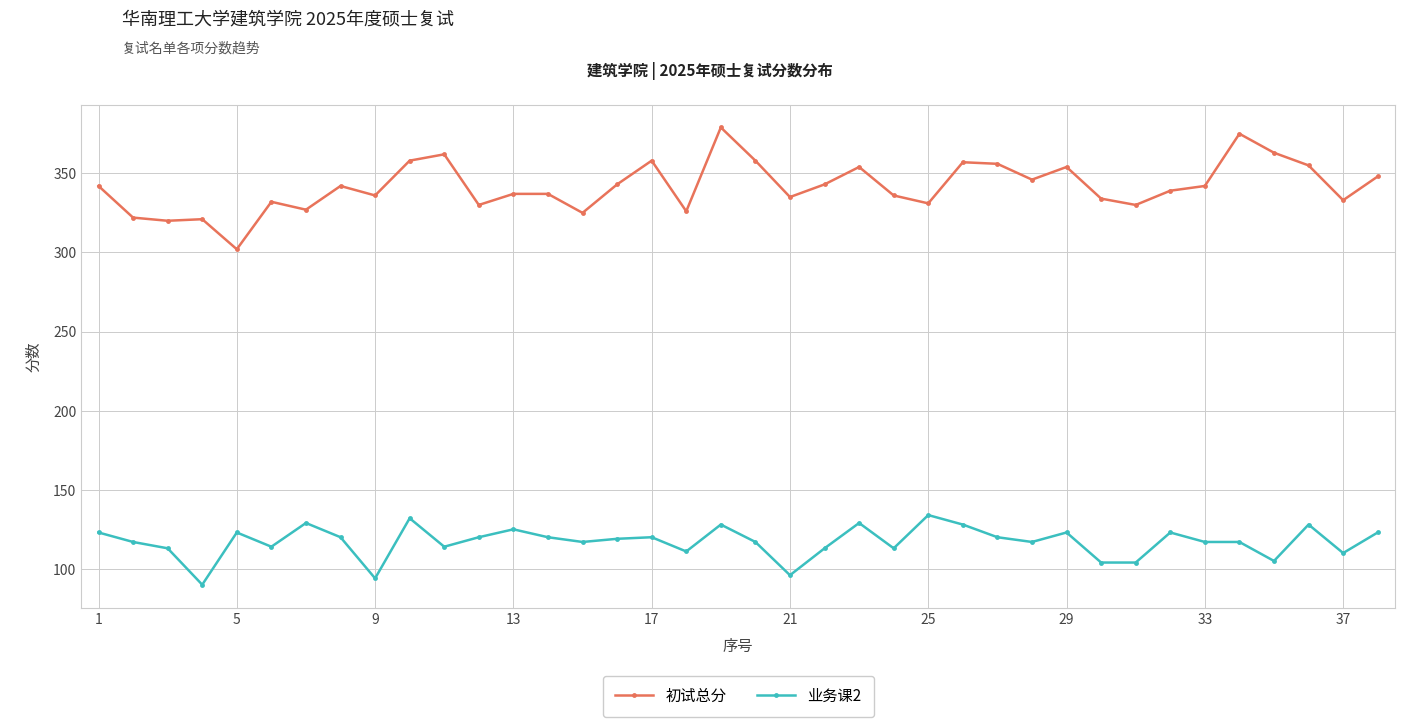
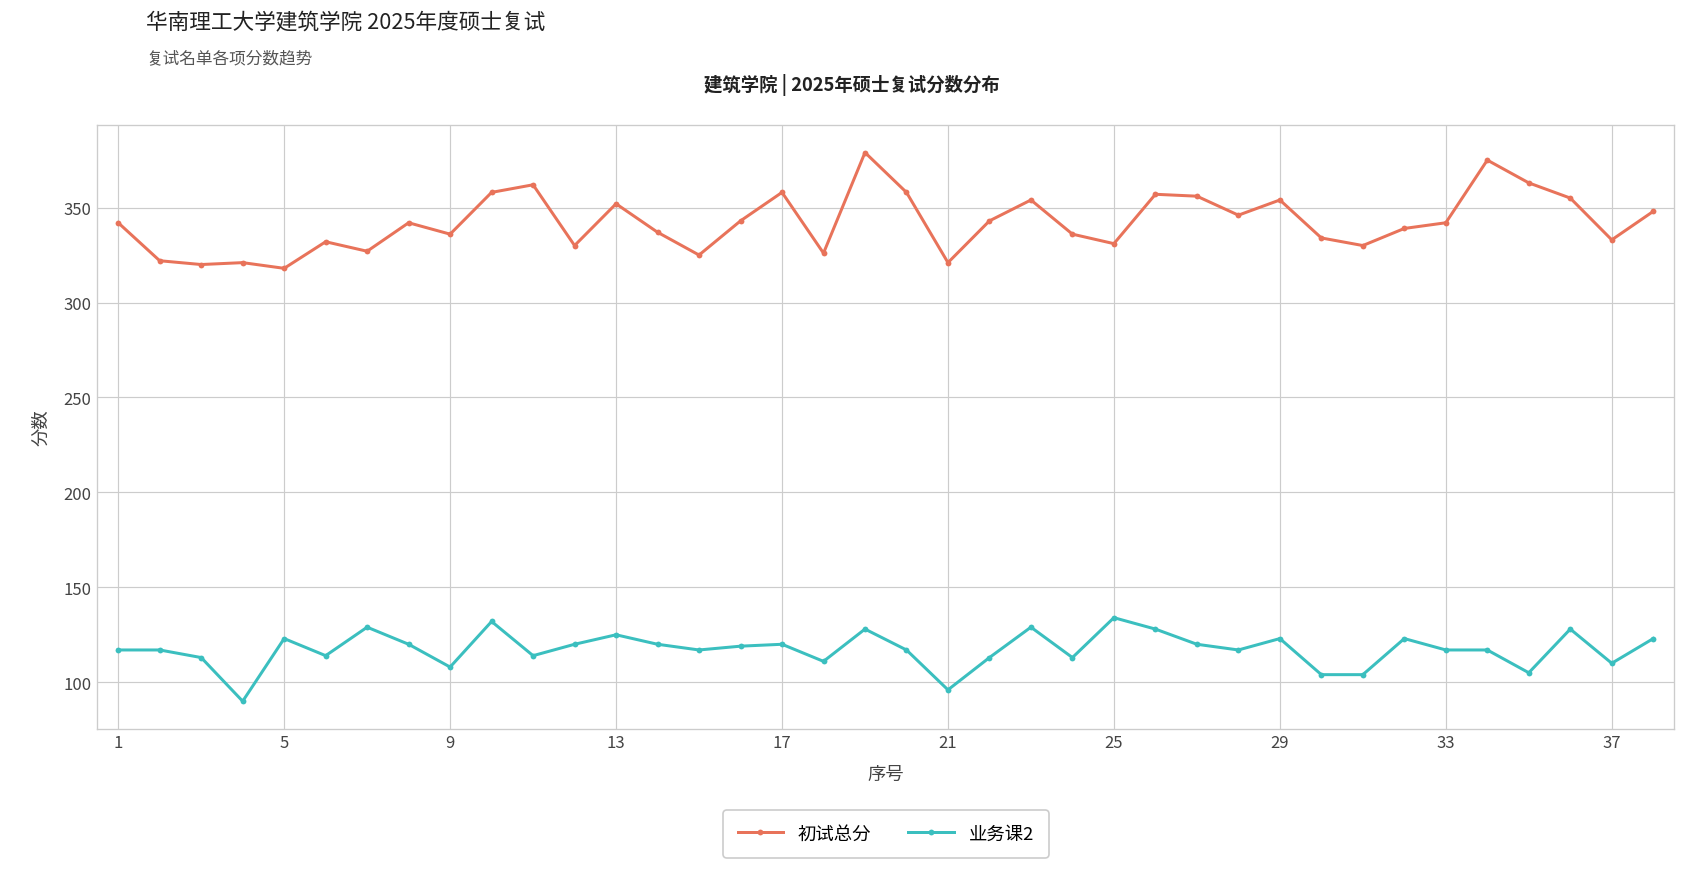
业务课2, 1: 123 -> 117
初试总分, 5: 302 -> 318
业务课2, 9: 94 -> 108
初试总分, 13: 337 -> 352
初试总分, 21: 335 -> 321
